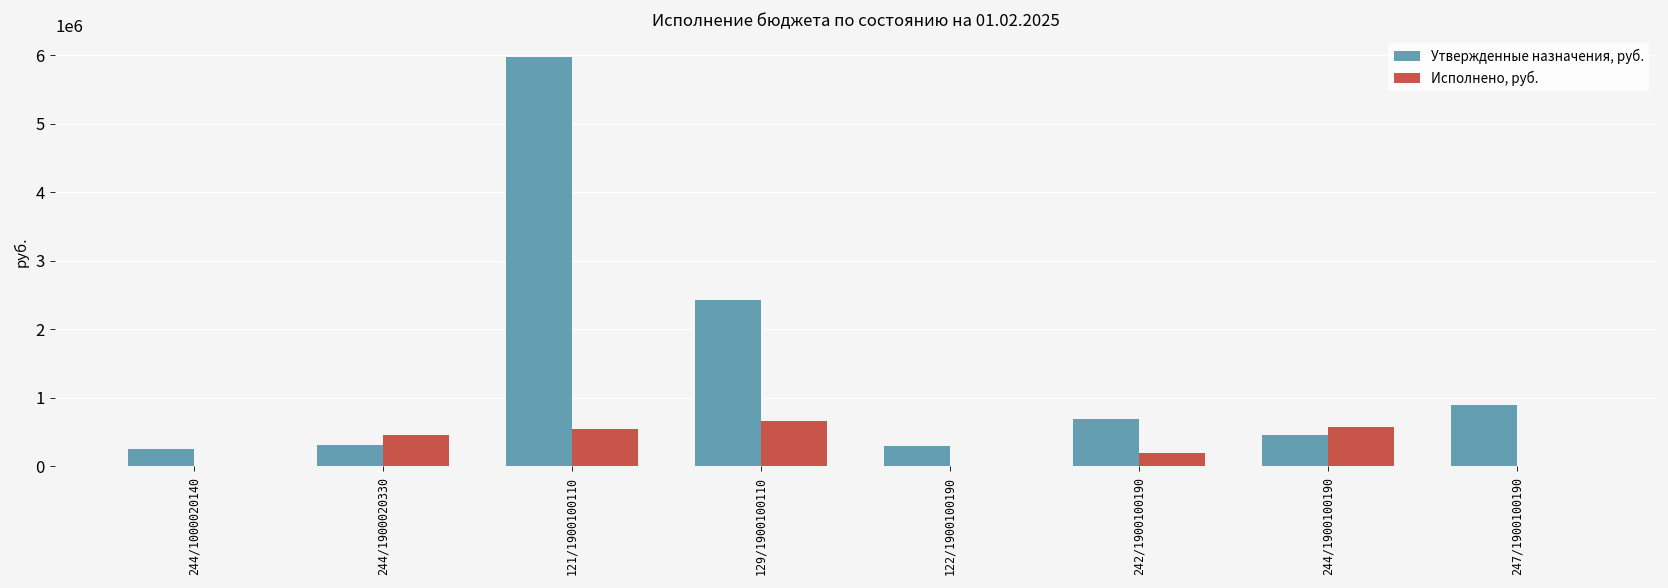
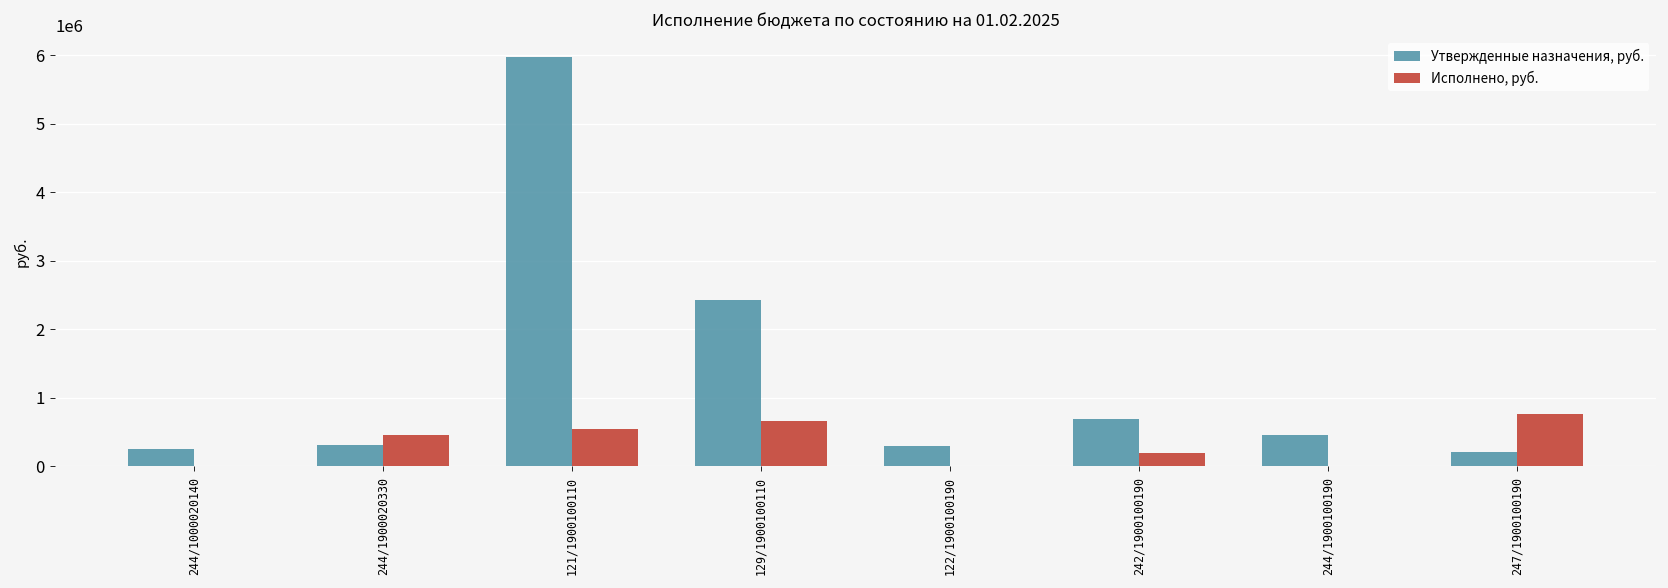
Исполнено, руб., 244/1900100190: 600000 -> 0
Утвержденные назначения, руб., 247/1900100190: 900000 -> 200000
Исполнено, руб., 247/1900100190: 0 -> 800000
